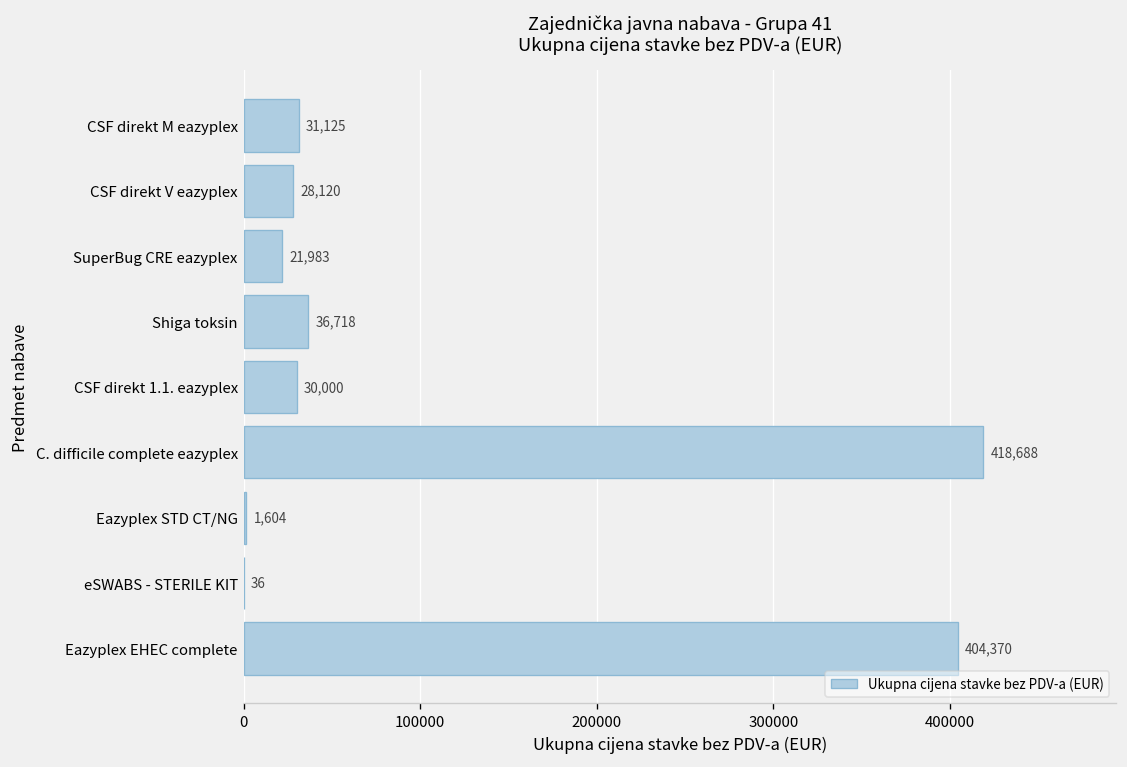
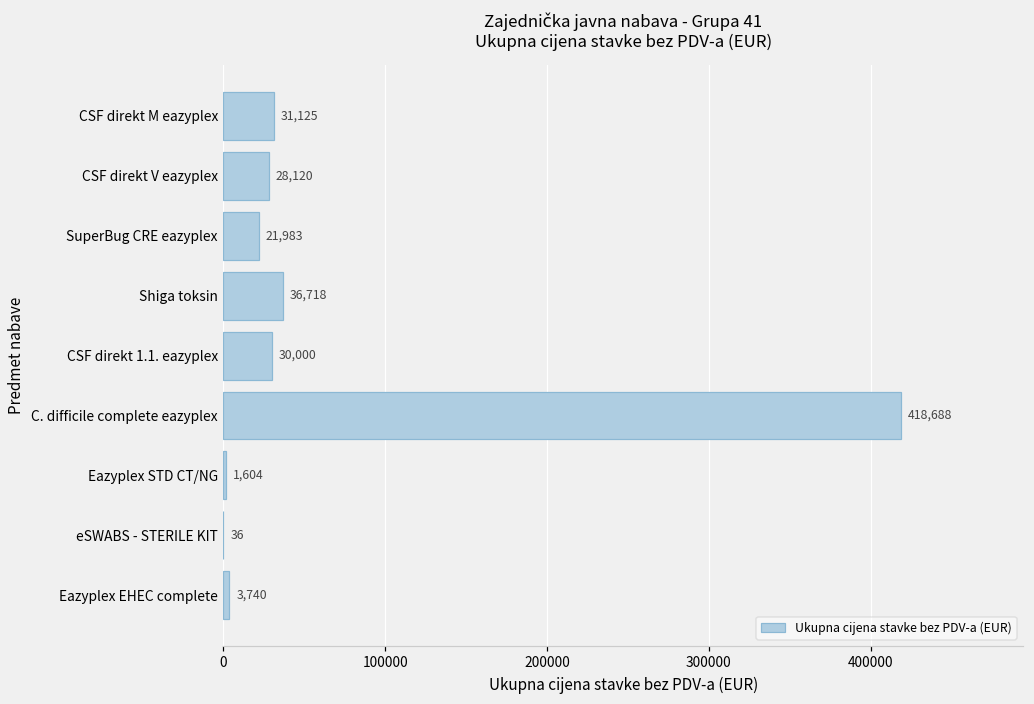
Eazyplex EHEC complete: 404,370 -> 3,740
